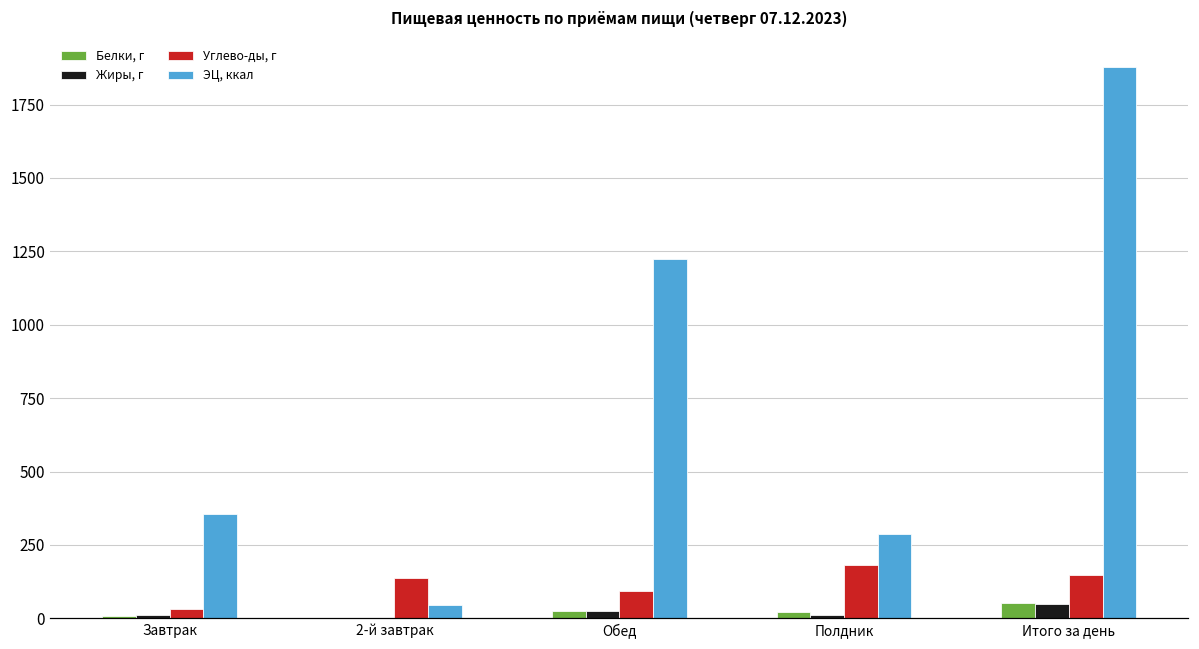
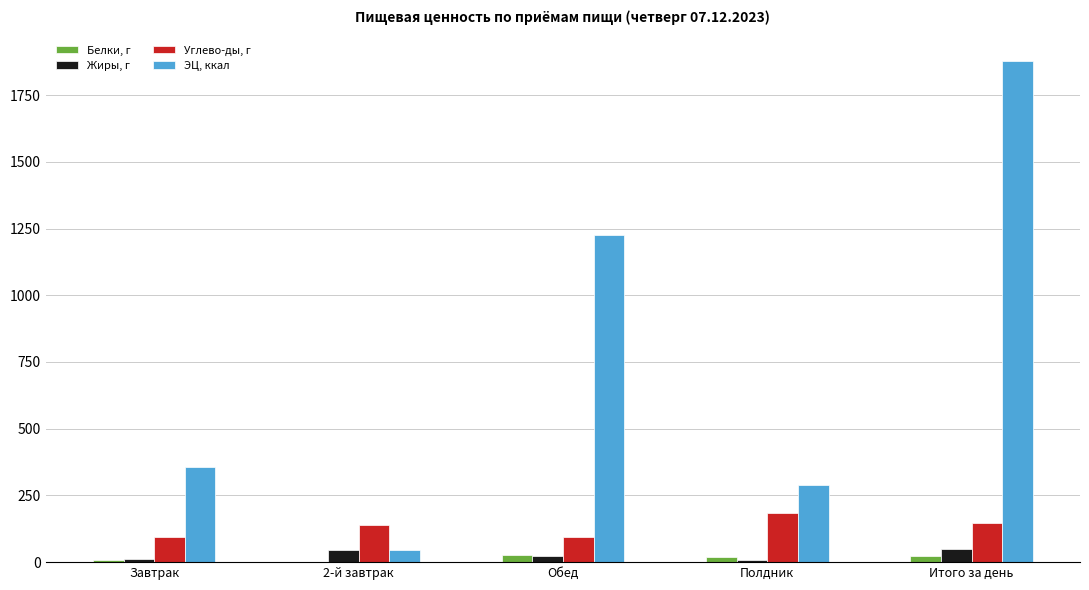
Углево-ды, г, Завтрак: 30 -> 90
Жиры, г, 2-й завтрак: 0 -> 50
Белки, г, Итого за день: 50 -> 20
